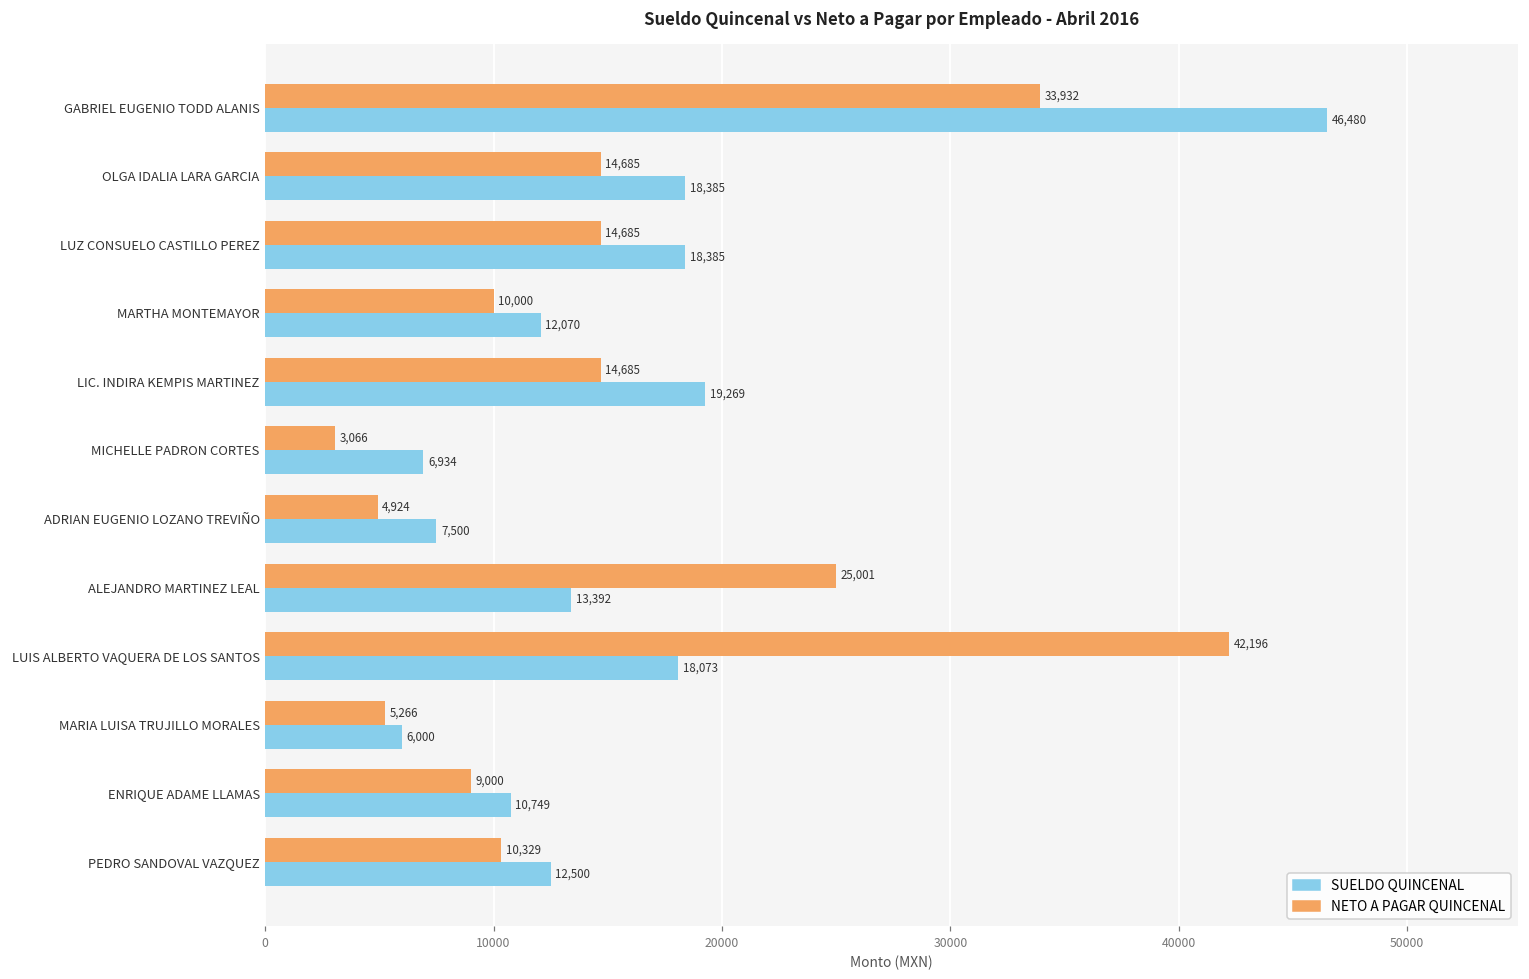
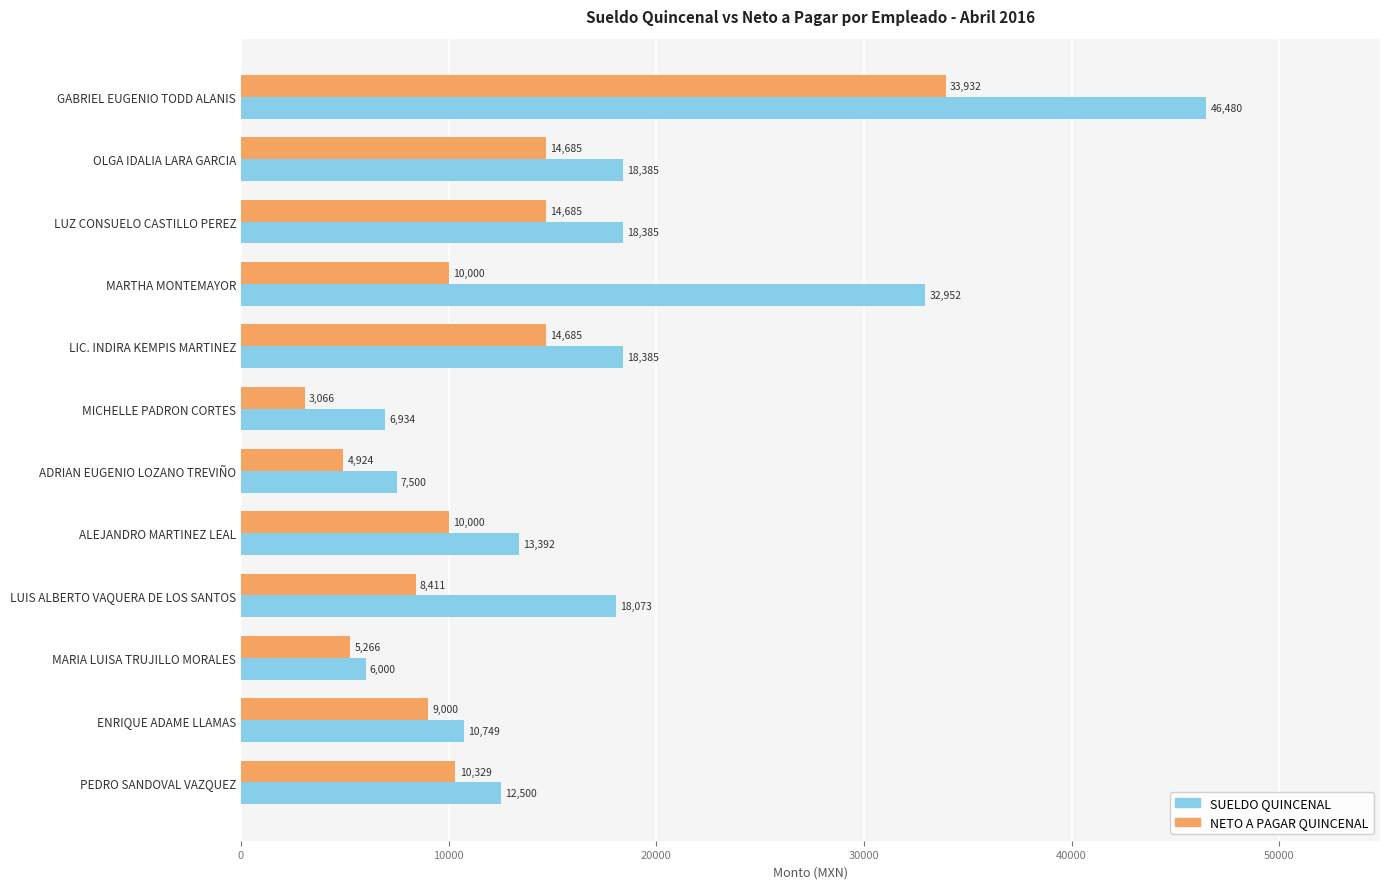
SUELDO QUINCENAL, MARTHA MONTEMAYOR: 12,070 -> 32,952
SUELDO QUINCENAL, LIC. INDIRA KEMPIS MARTINEZ: 19,269 -> 18,385
NETO A PAGAR QUINCENAL, ALEJANDRO MARTINEZ LEAL: 25,001 -> 10,000
NETO A PAGAR QUINCENAL, LUIS ALBERTO VAQUERA DE LOS SANTOS: 42,196 -> 8,411
